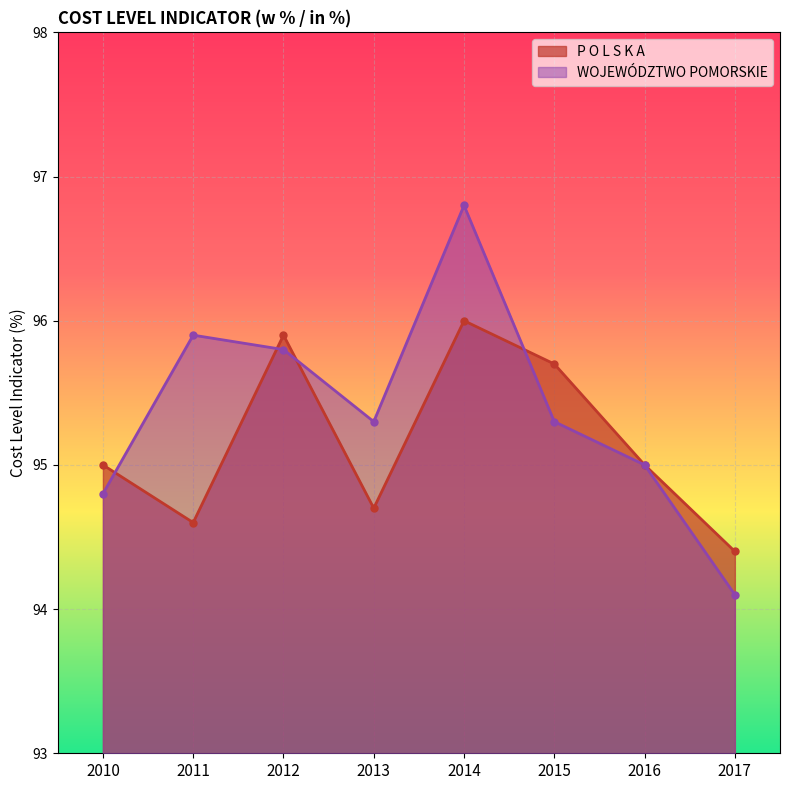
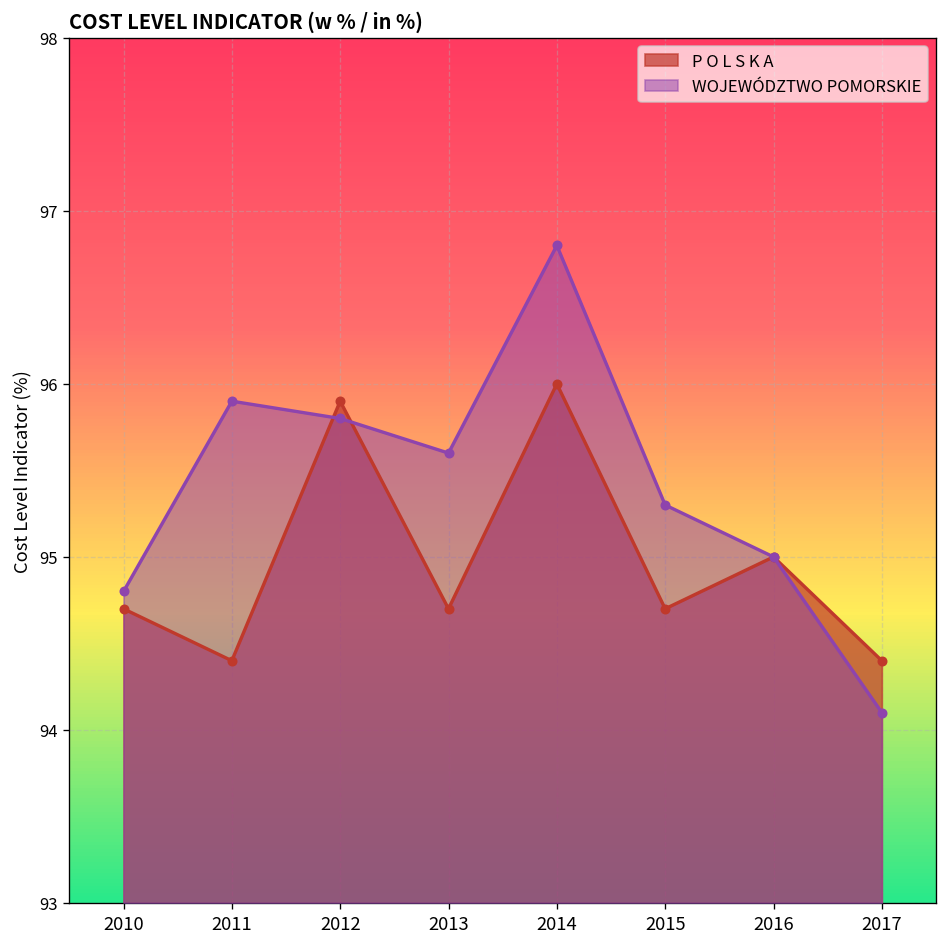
P O L S K A, 2010: 95.0 -> 94.7
P O L S K A, 2011: 94.6 -> 94.4
WOJEWÓDZTWO POMORSKIE, 2013: 95.3 -> 95.6
P O L S K A, 2015: 95.7 -> 94.7
